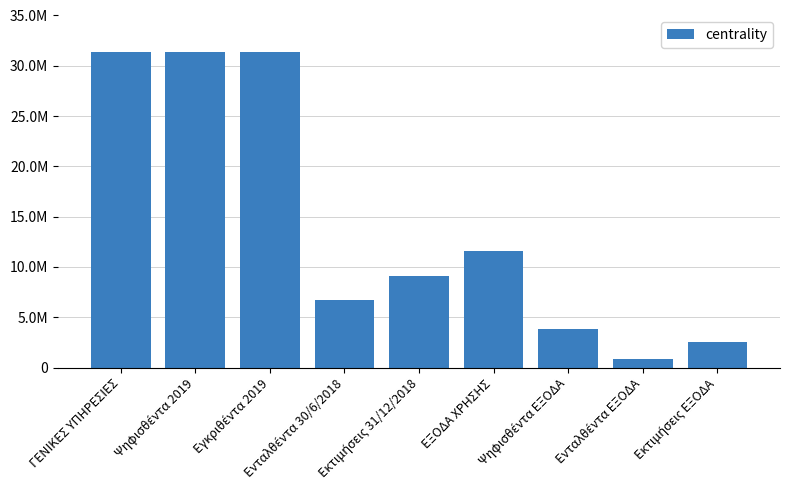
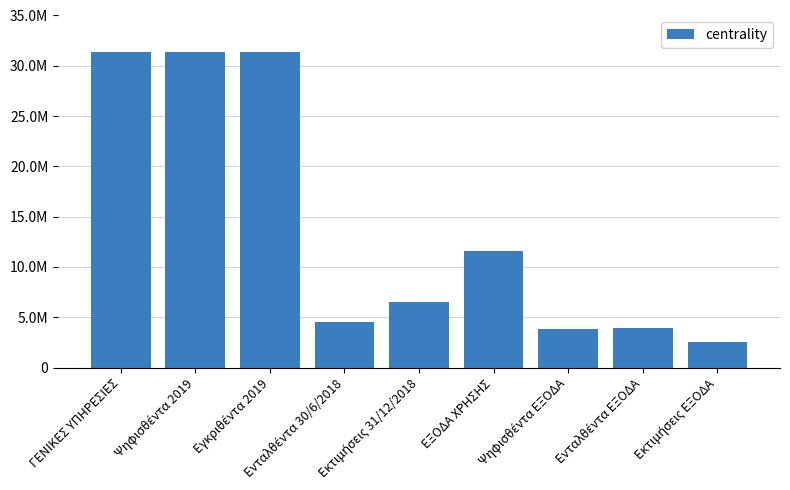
Ενταλθέντα 30/6/2018: 6700000 -> 4500000
Εκτιμήσεις 31/12/2018: 9100000 -> 6600000
Ενταλθέντα ΕΞΟΔΑ: 900000 -> 3900000
